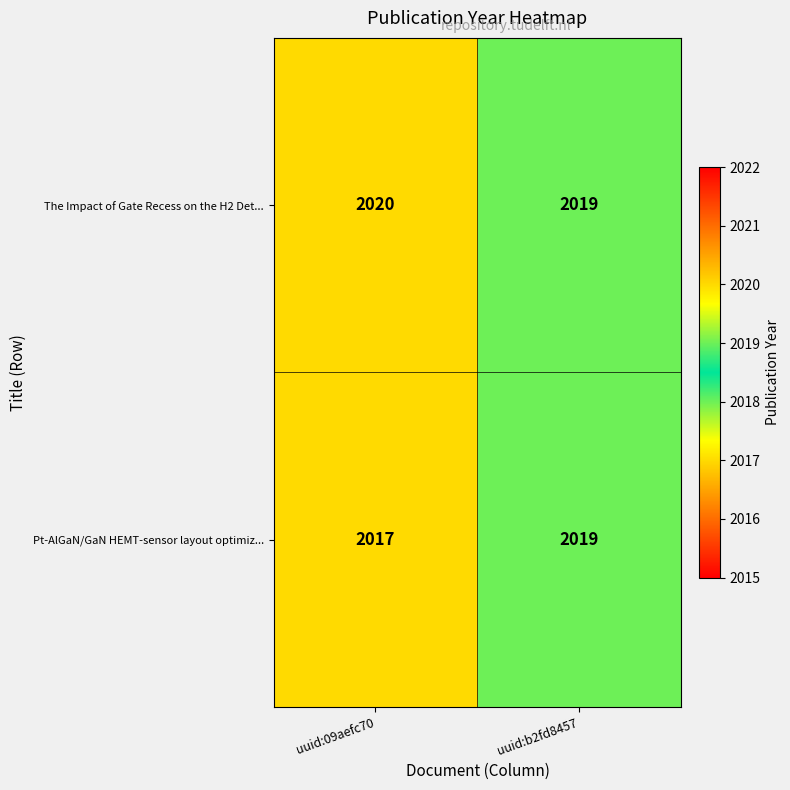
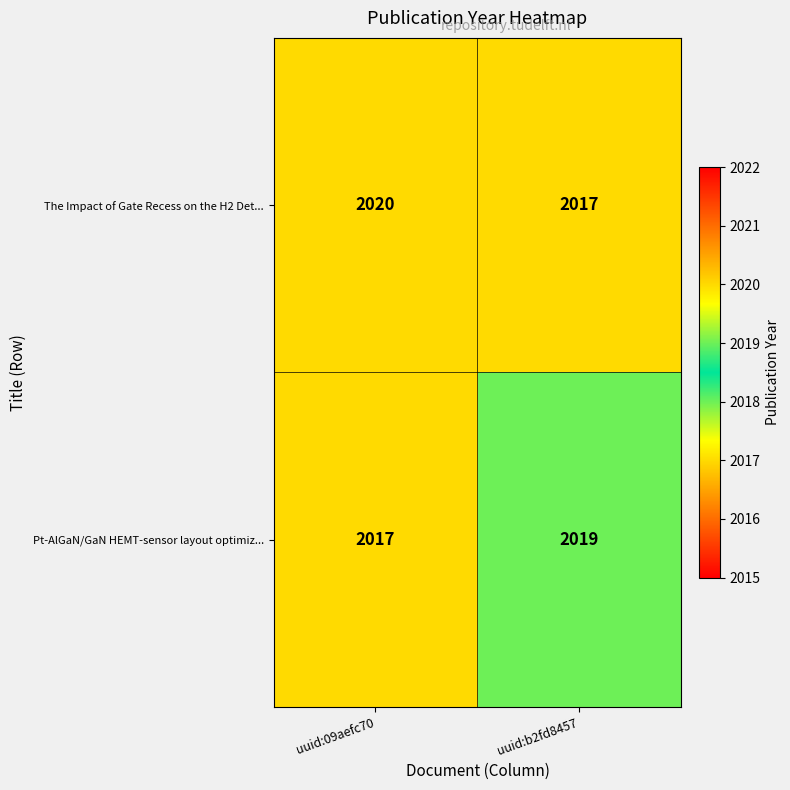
The Impact of Gate Recess on the H2 Det..., uuid:b2fd8457: 2019 -> 2017
